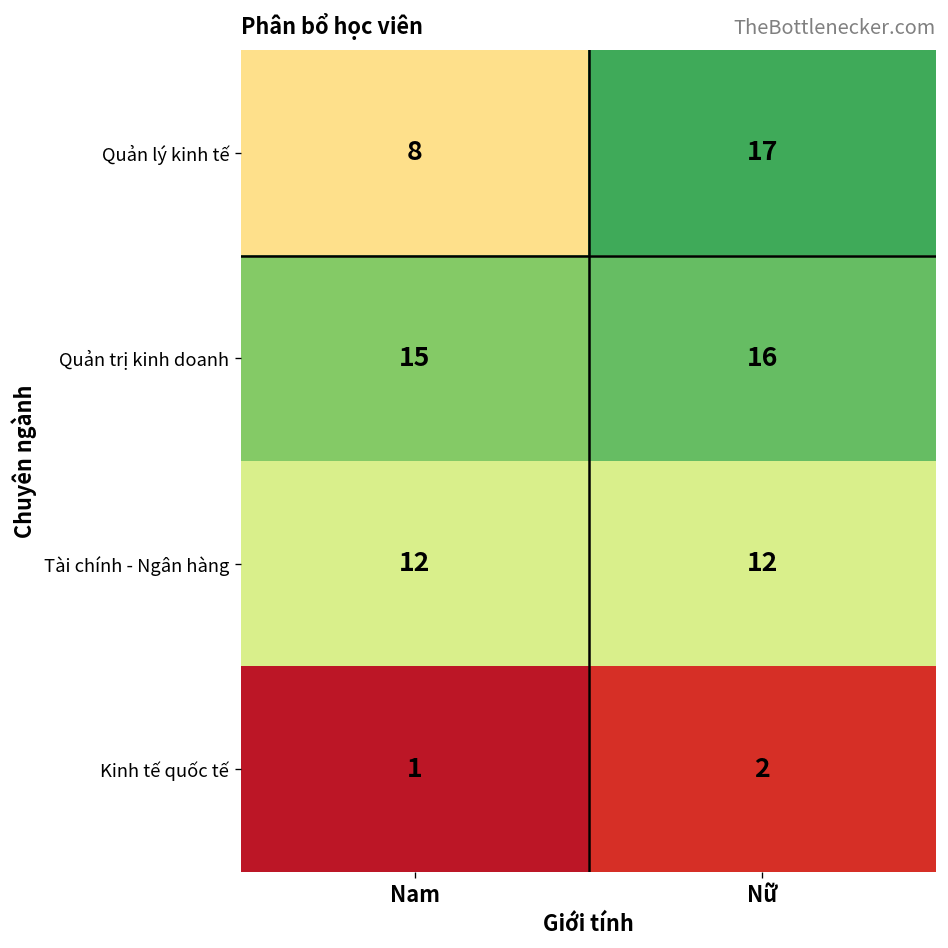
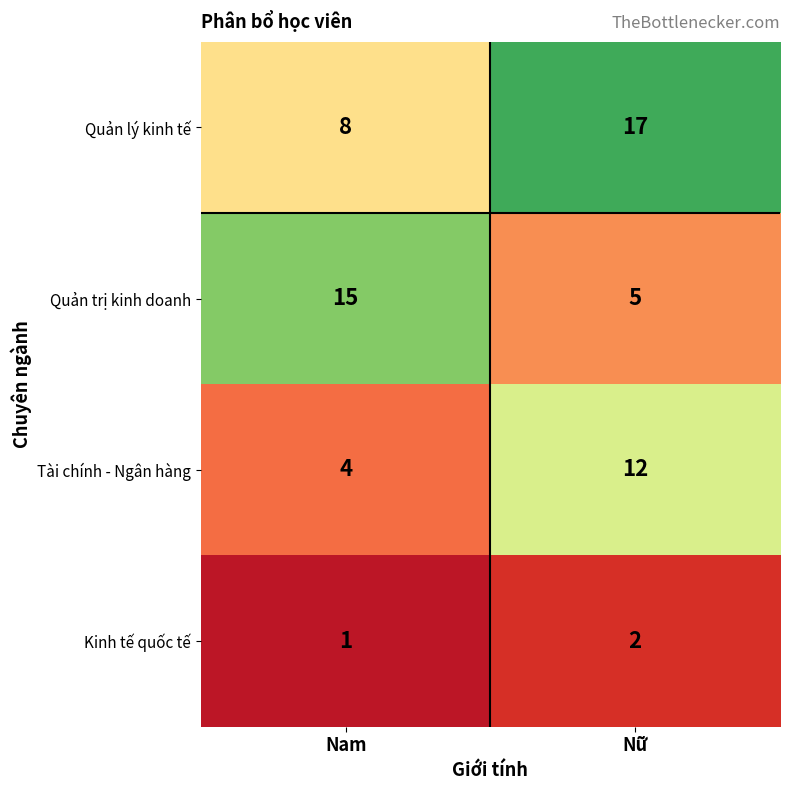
Quản trị kinh doanh, Nữ: 16 -> 5
Tài chính - Ngân hàng, Nam: 12 -> 4
